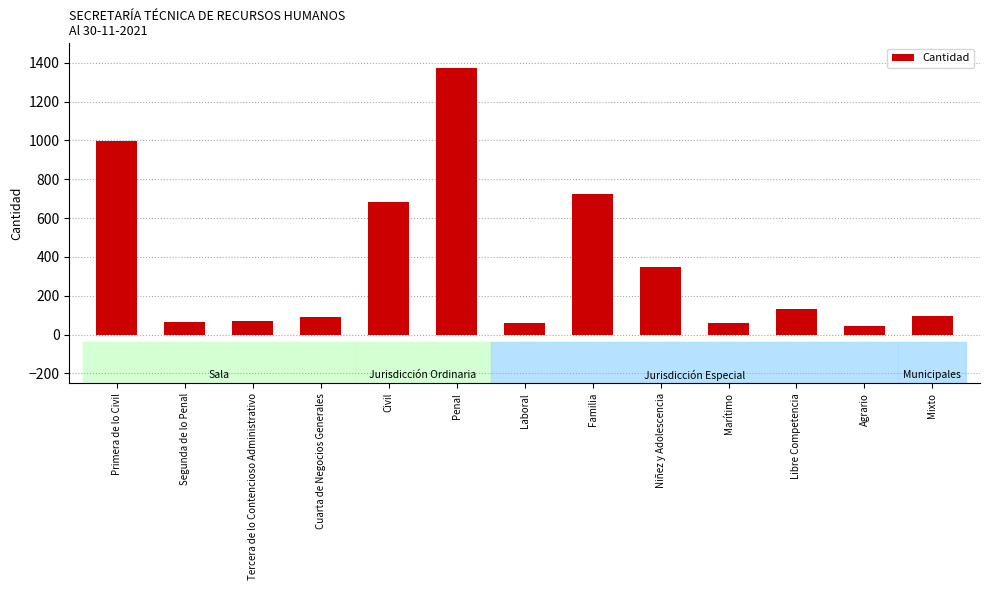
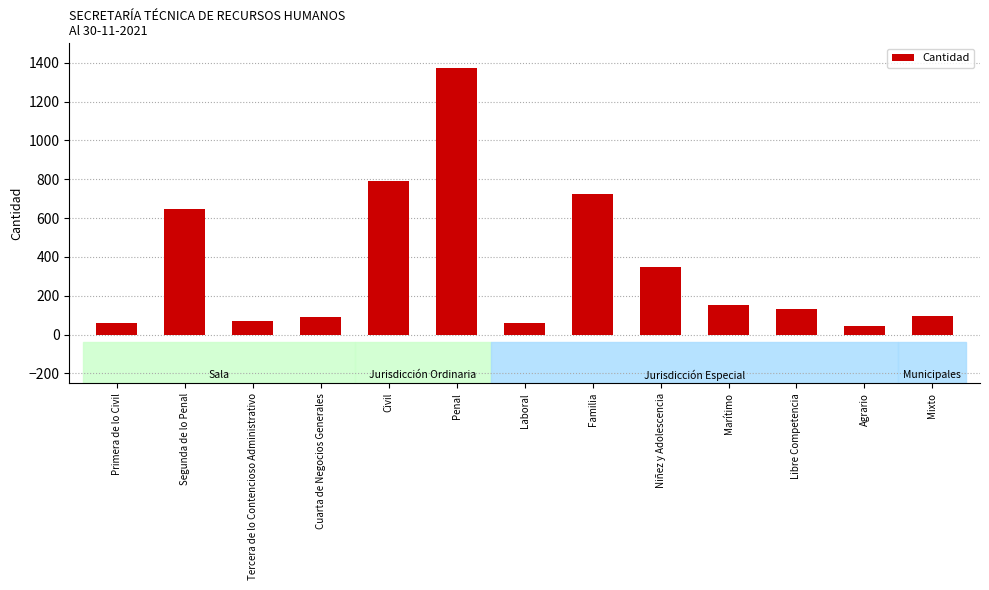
Primera de lo Civil: 1000 -> 60
Segunda de lo Penal: 70 -> 650
Civil: 690 -> 790
Marítimo: 60 -> 150
